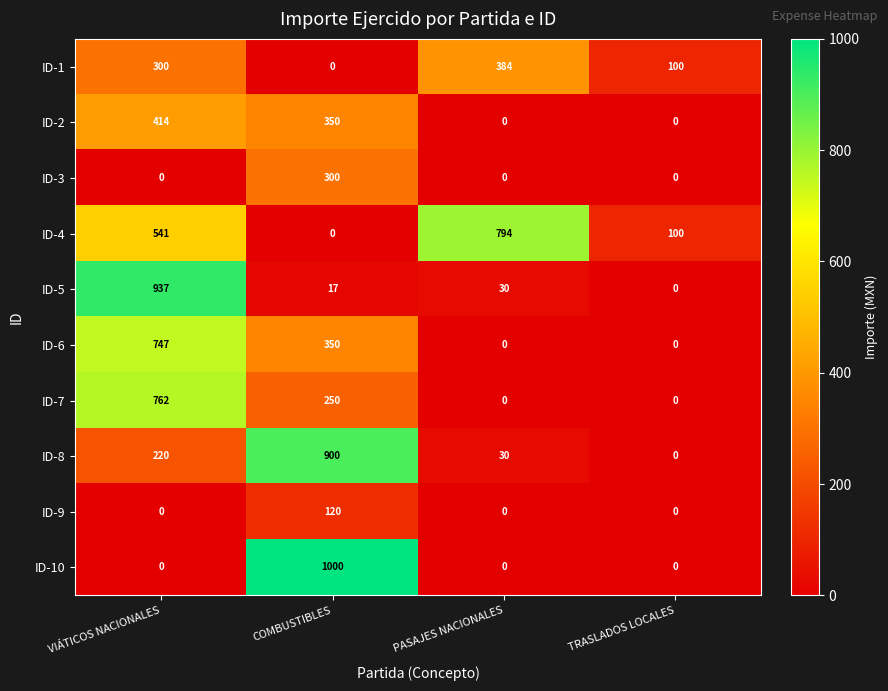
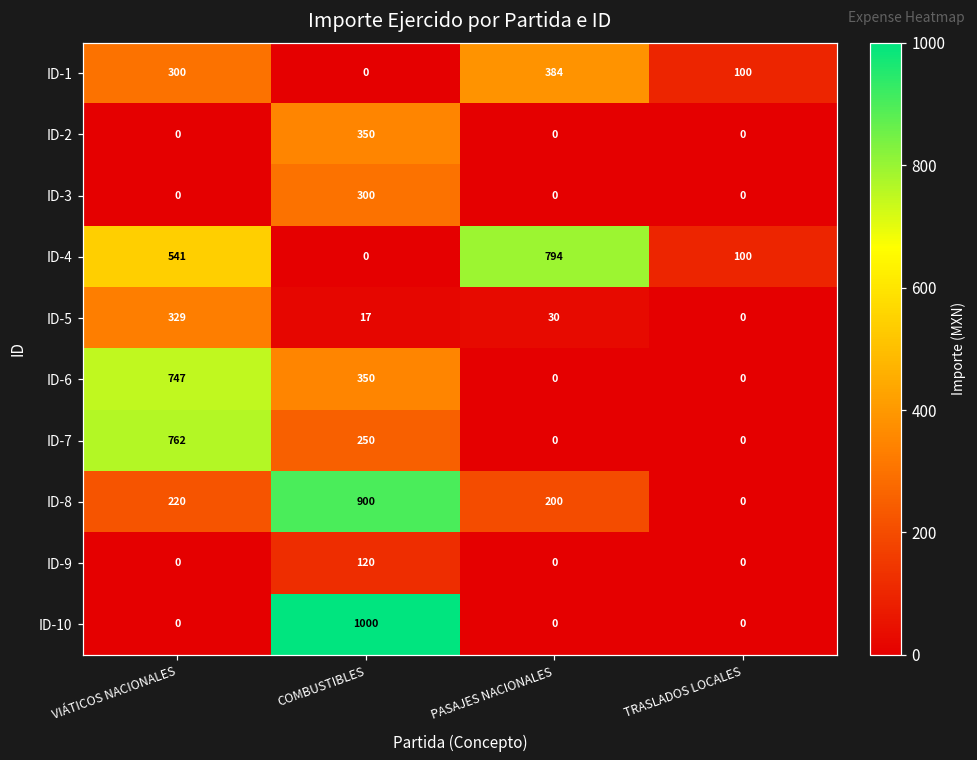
ID-2, VIÁTICOS NACIONALES: 414 -> 0
ID-5, VIÁTICOS NACIONALES: 937 -> 329
ID-8, PASAJES NACIONALES: 30 -> 200
